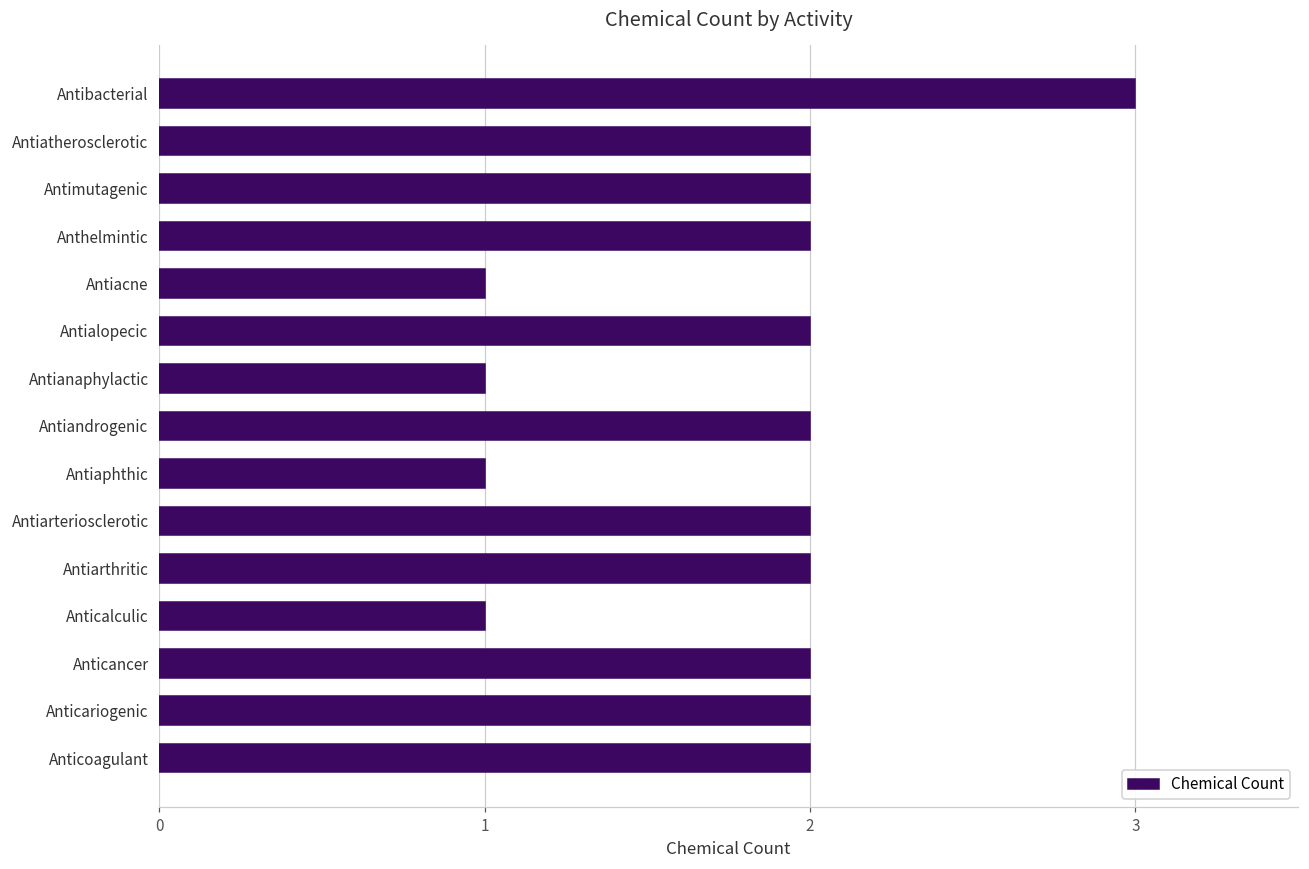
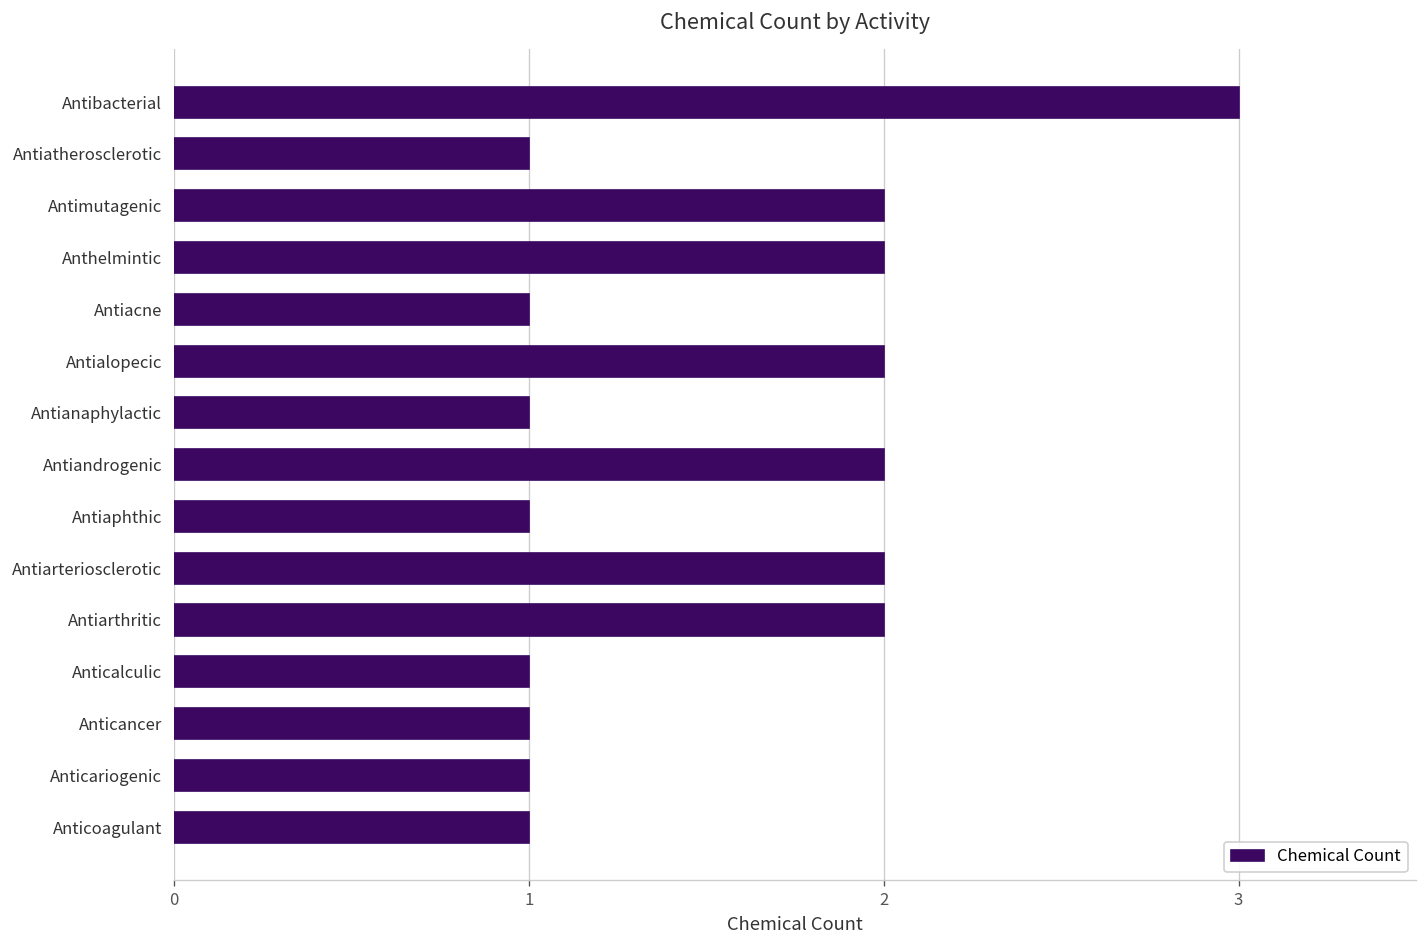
Antiatherosclerotic: 2 -> 1
Anticancer: 2 -> 1
Anticariogenic: 2 -> 1
Anticoagulant: 2 -> 1
